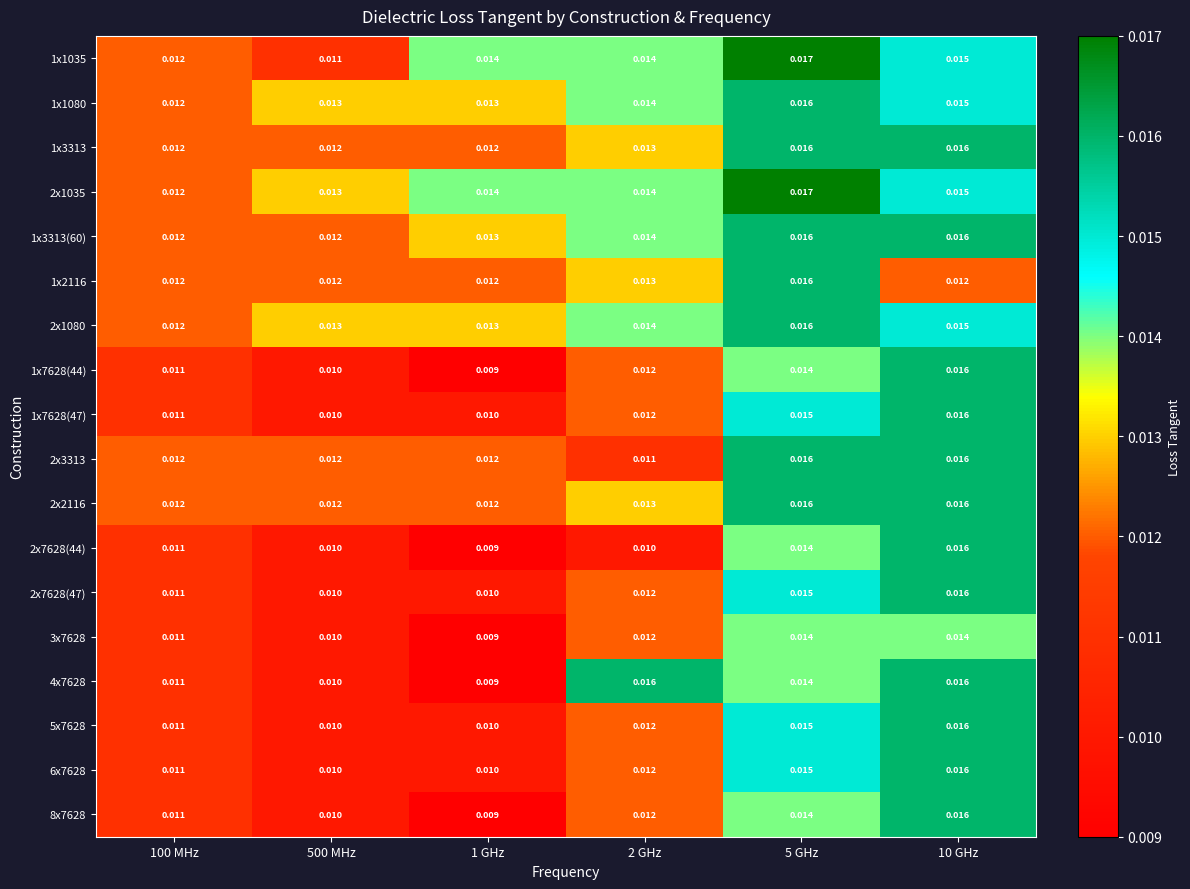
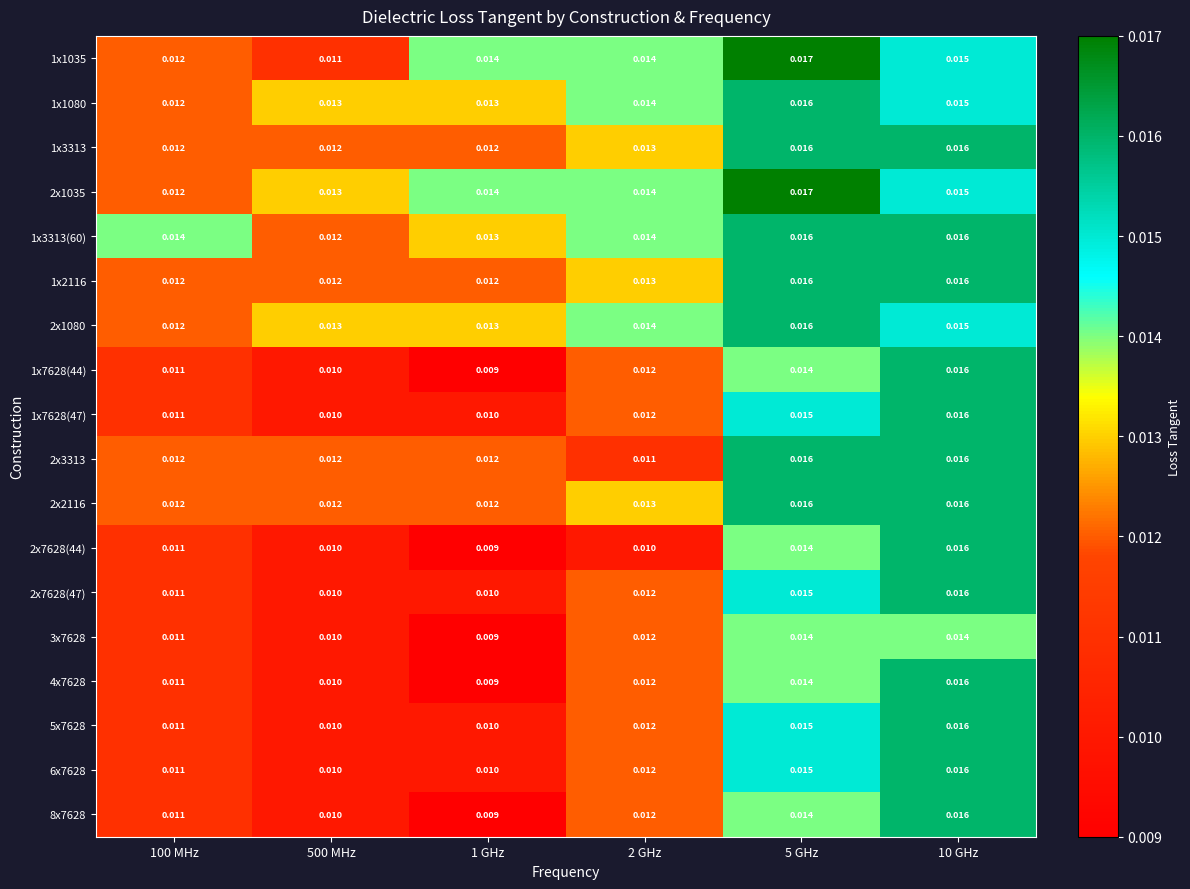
1x3313(60), 100 MHz: 0.012 -> 0.014
1x2116, 10 GHz: 0.012 -> 0.016
4x7628, 2 GHz: 0.016 -> 0.012
